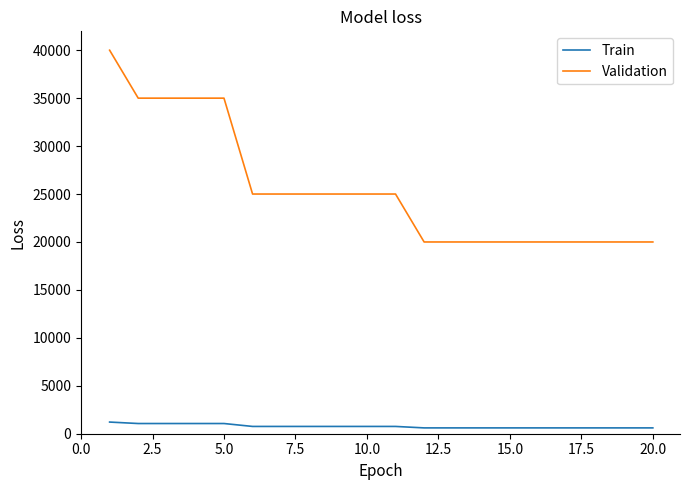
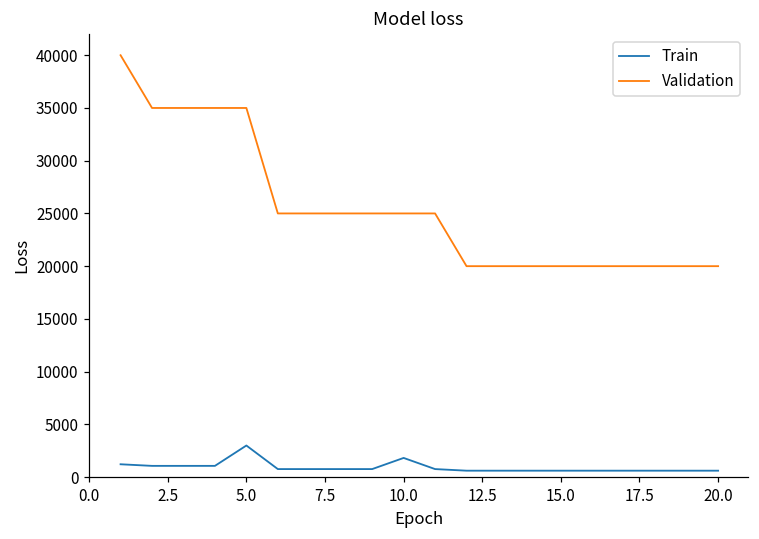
Train, 5.0: 1000 -> 3000
Train, 10.0: 1000 -> 2000
